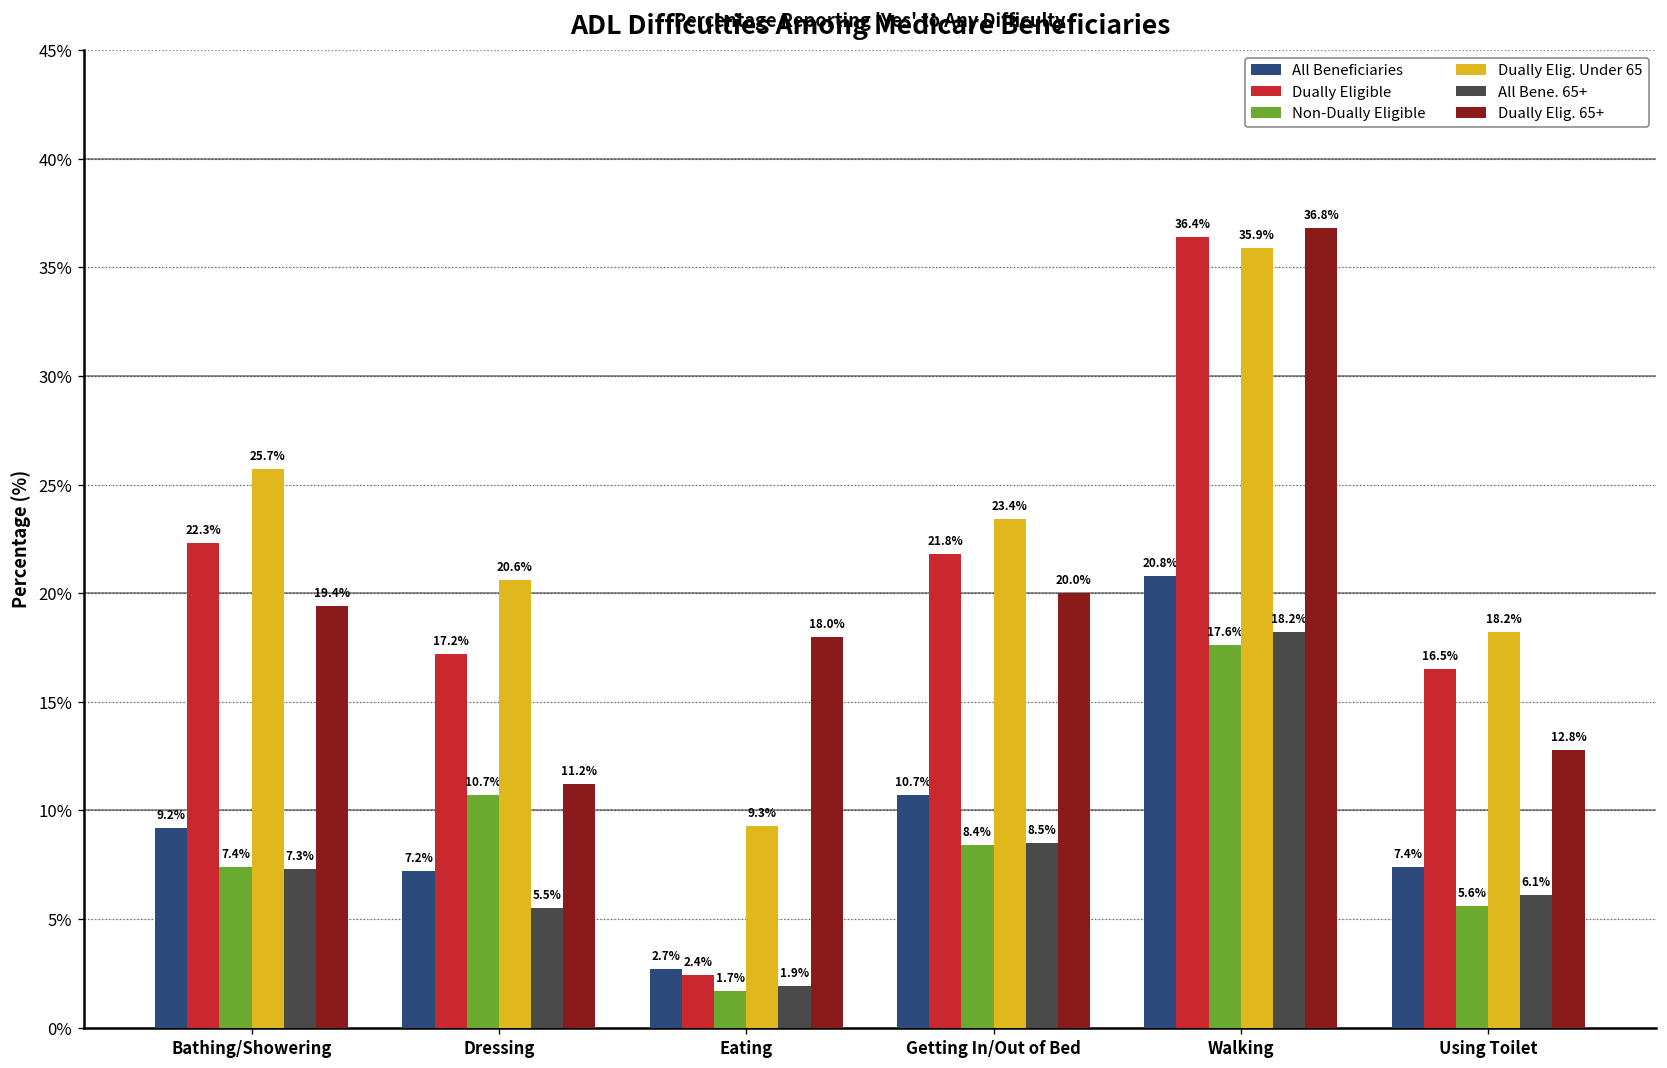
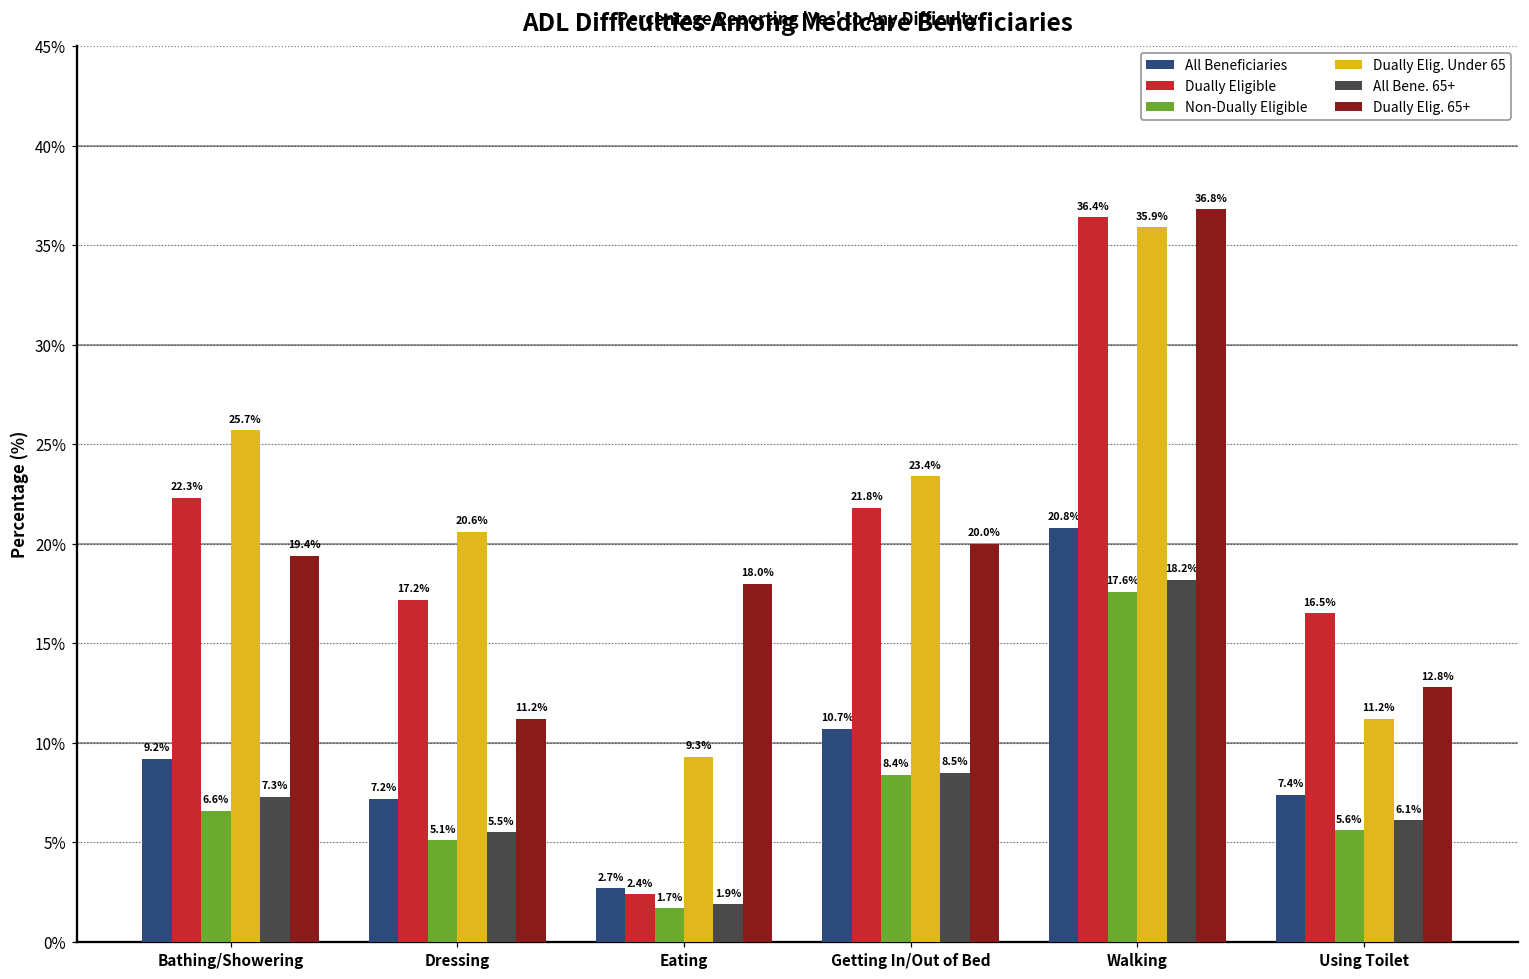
Non-Dually Eligible, Bathing/Showering: 7.4% -> 6.6%
Non-Dually Eligible, Dressing: 10.7% -> 5.1%
Dually Elig. Under 65, Using Toilet: 18.2% -> 11.2%
